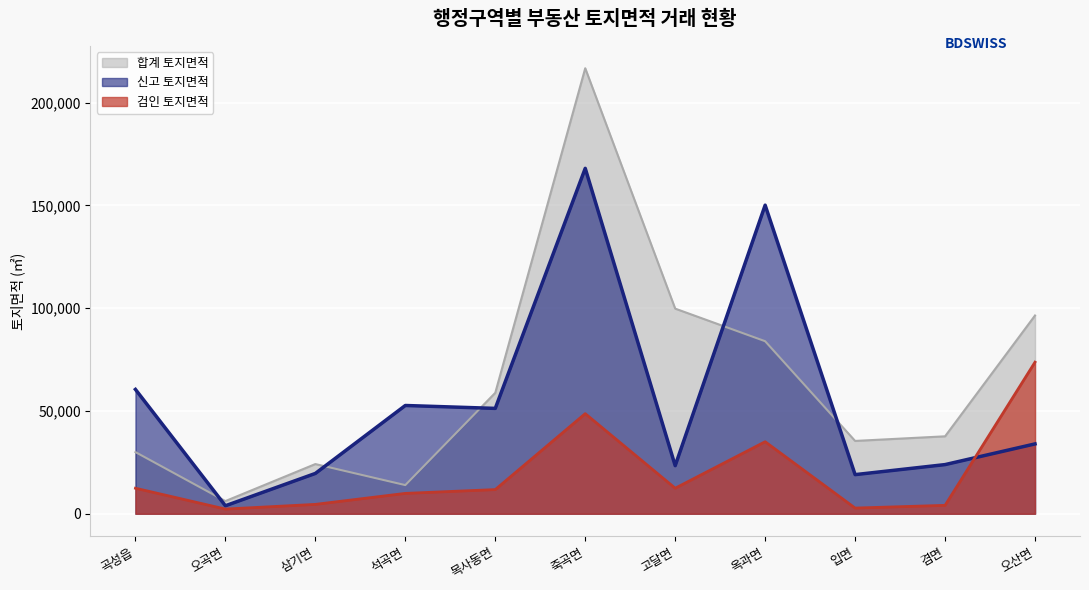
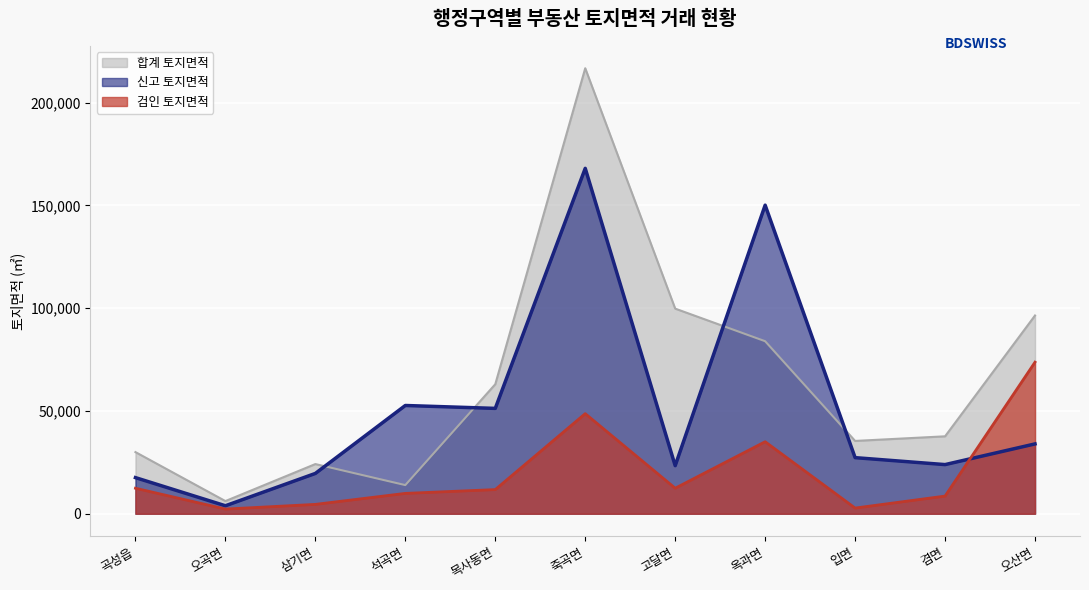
신고 토지면적, 곡성읍: 60,000 -> 18,000
합계 토지면적, 목사동면: 59,000 -> 63,000
신고 토지면적, 입면: 19,000 -> 27,000
검인 토지면적, 겸면: 4,000 -> 9,000
